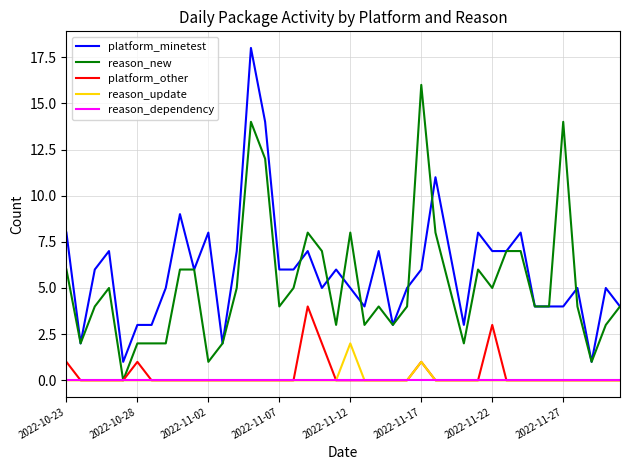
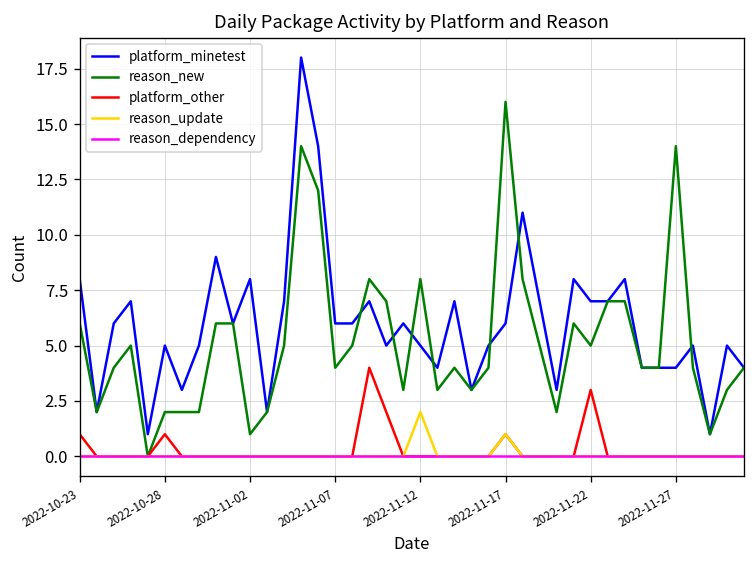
platform_minetest, 2022-10-28: 3 -> 5
